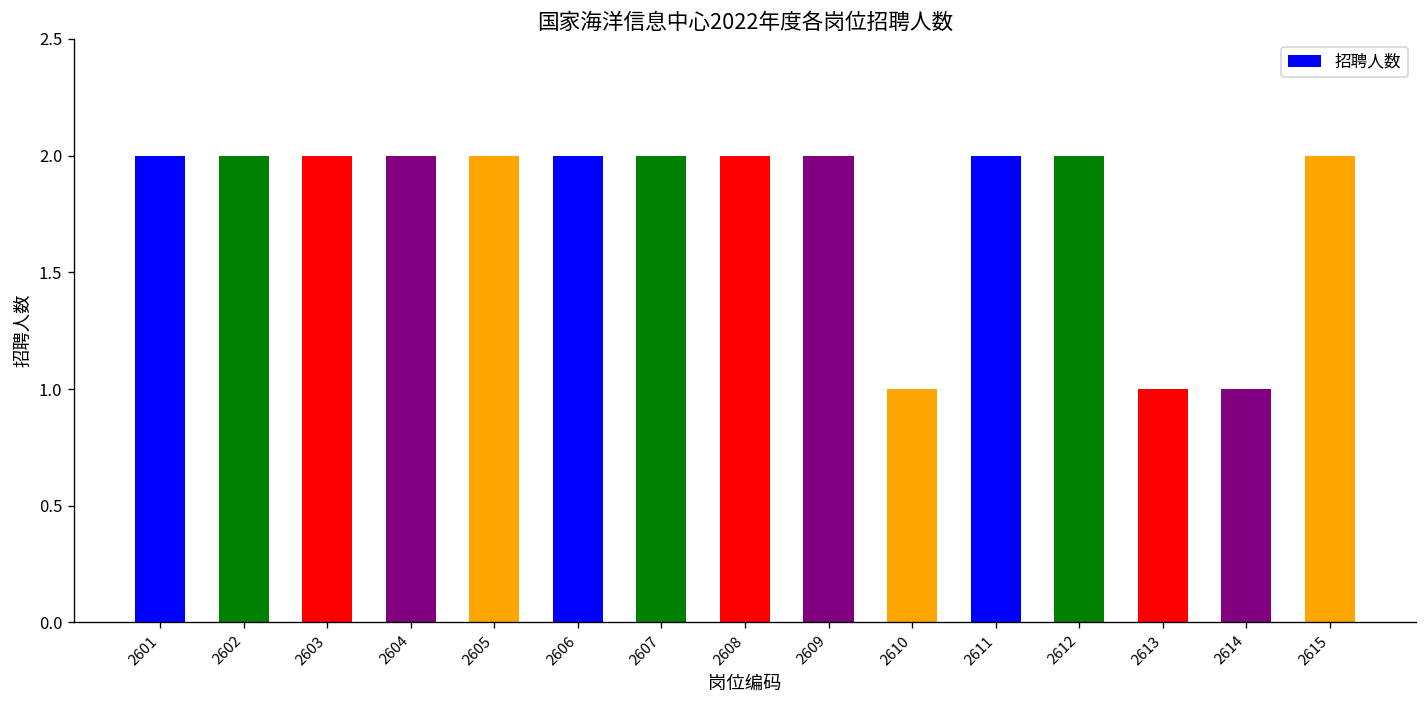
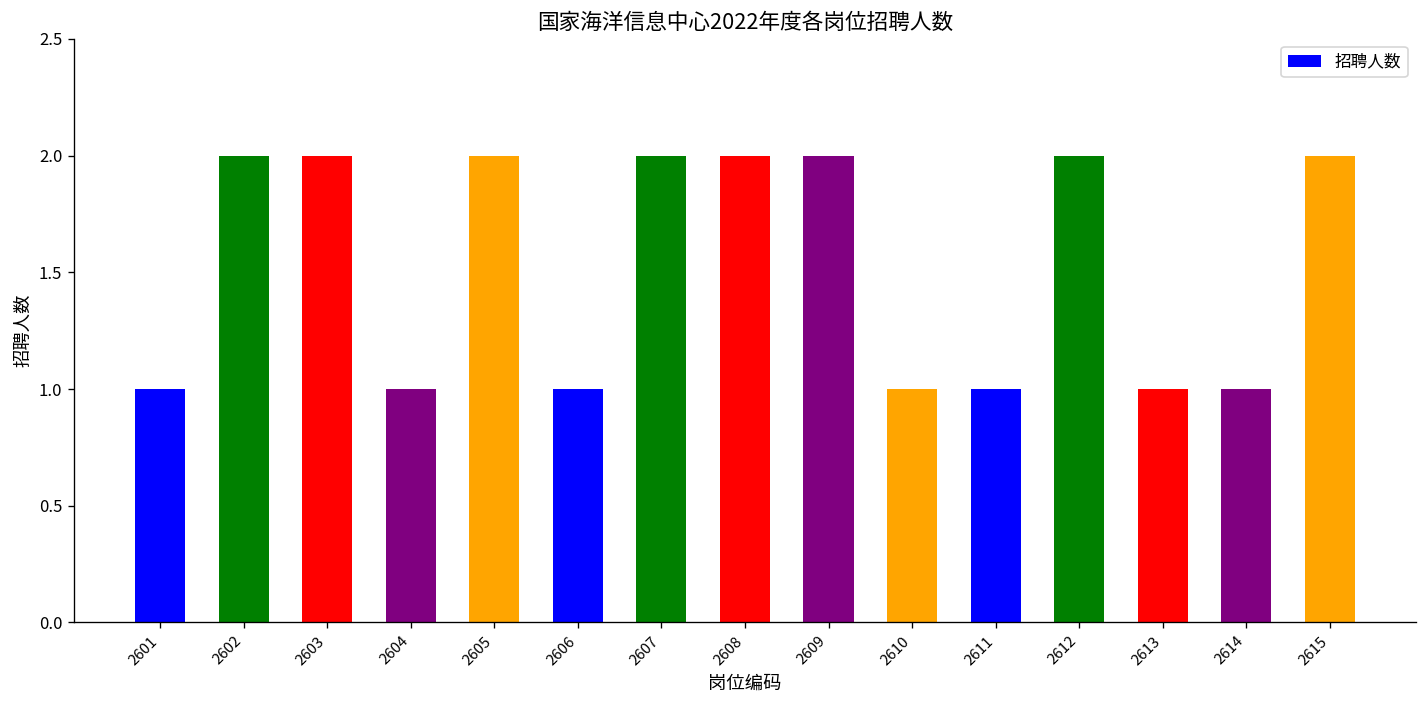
2601: 2 -> 1
2604: 2 -> 1
2606: 2 -> 1
2611: 2 -> 1
